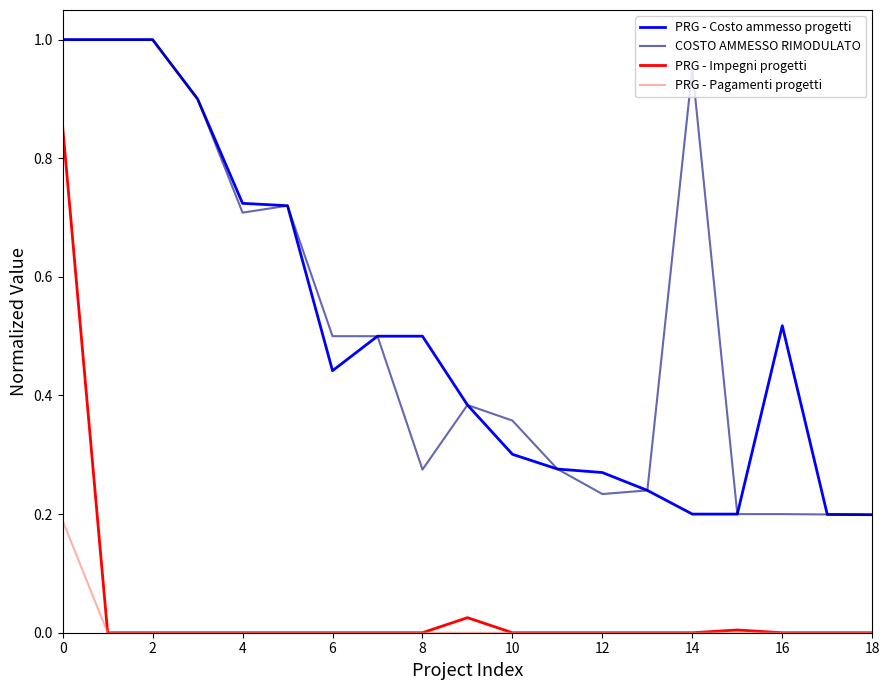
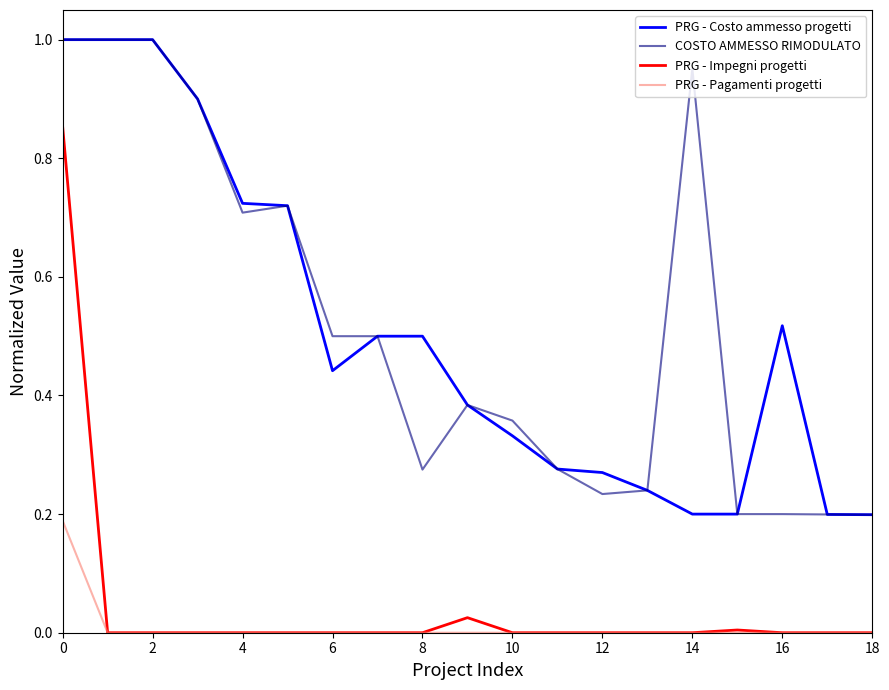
PRG - Costo ammesso progetti, 10: 0.30 -> 0.33
